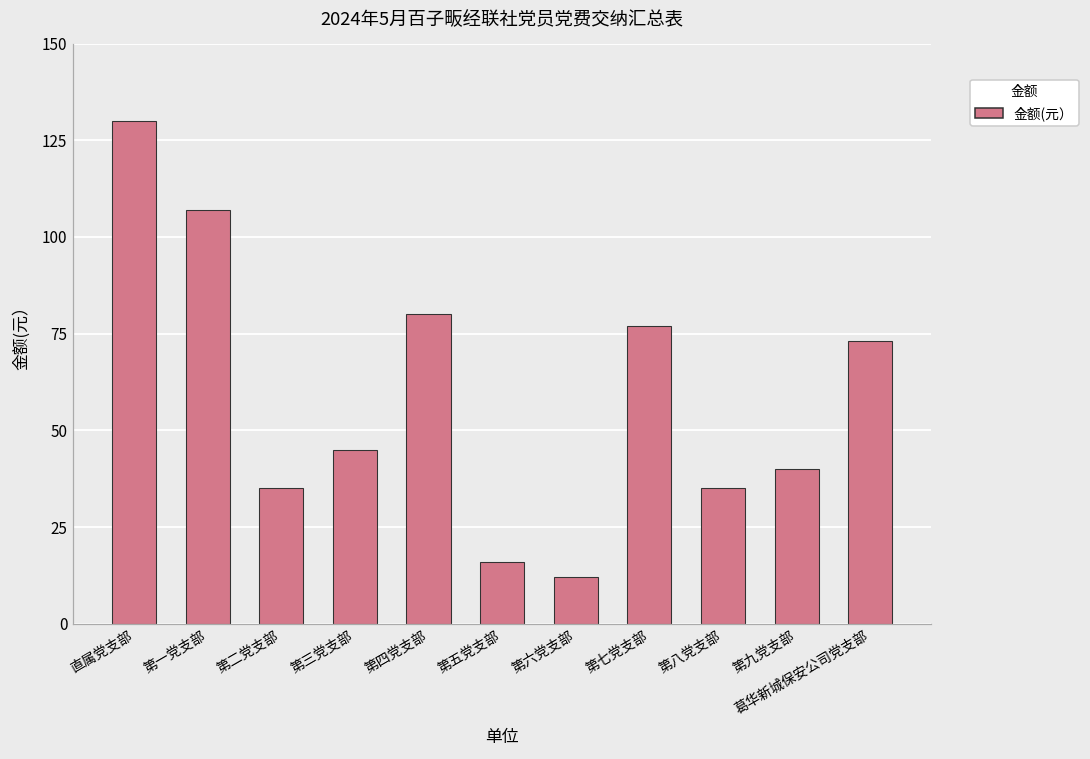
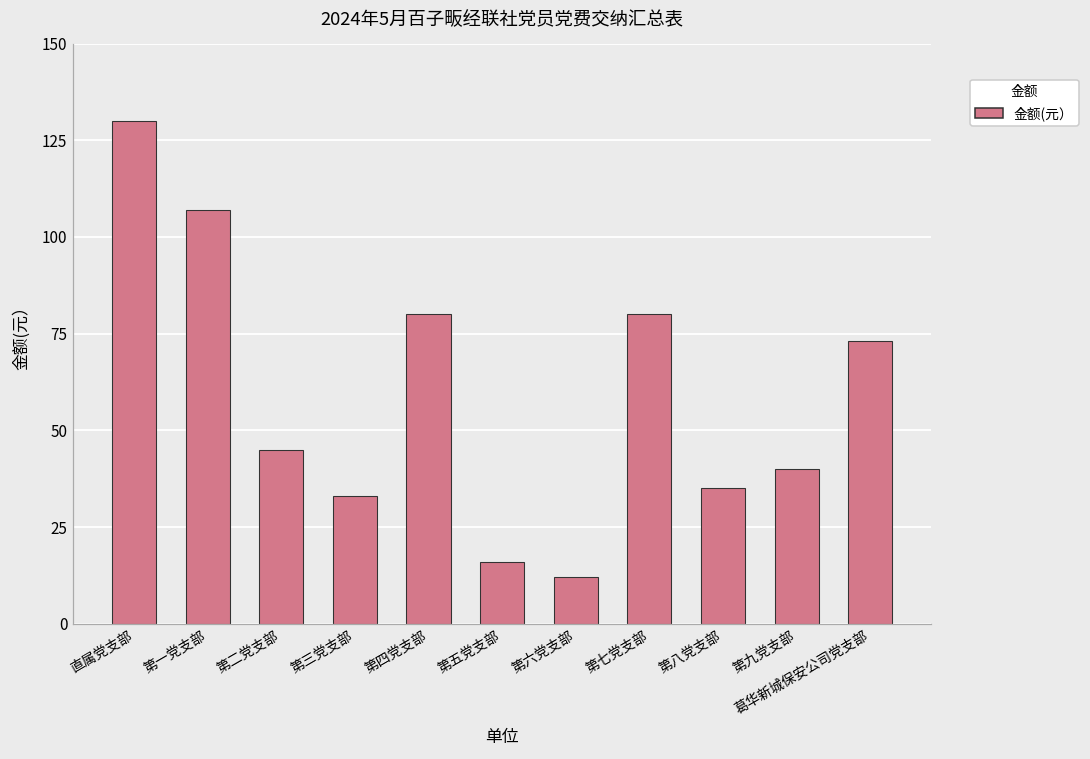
第二党支部: 35 -> 45
第三党支部: 45 -> 33
第七党支部: 77 -> 80
